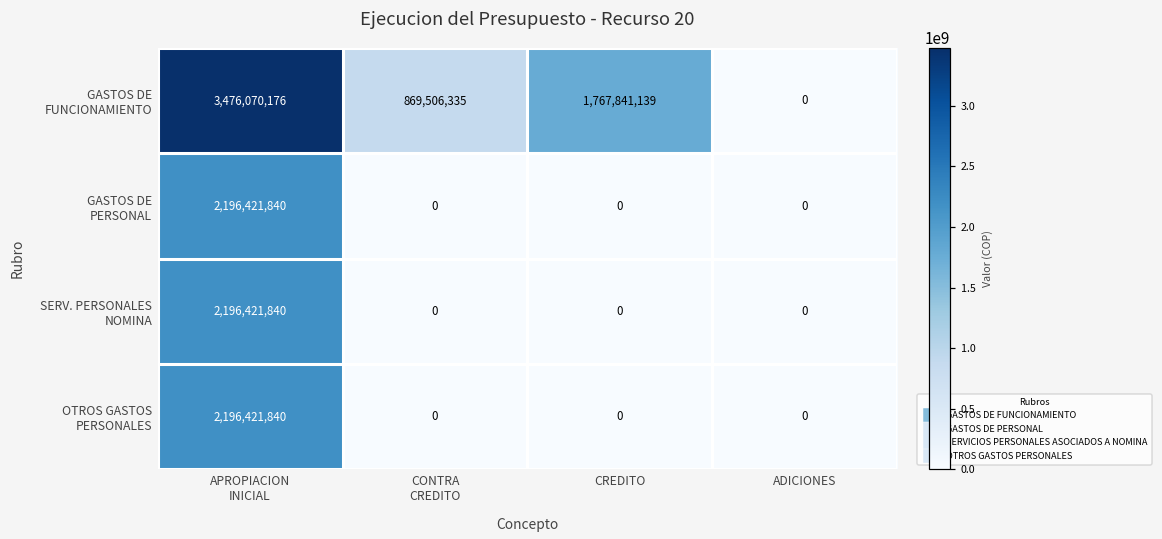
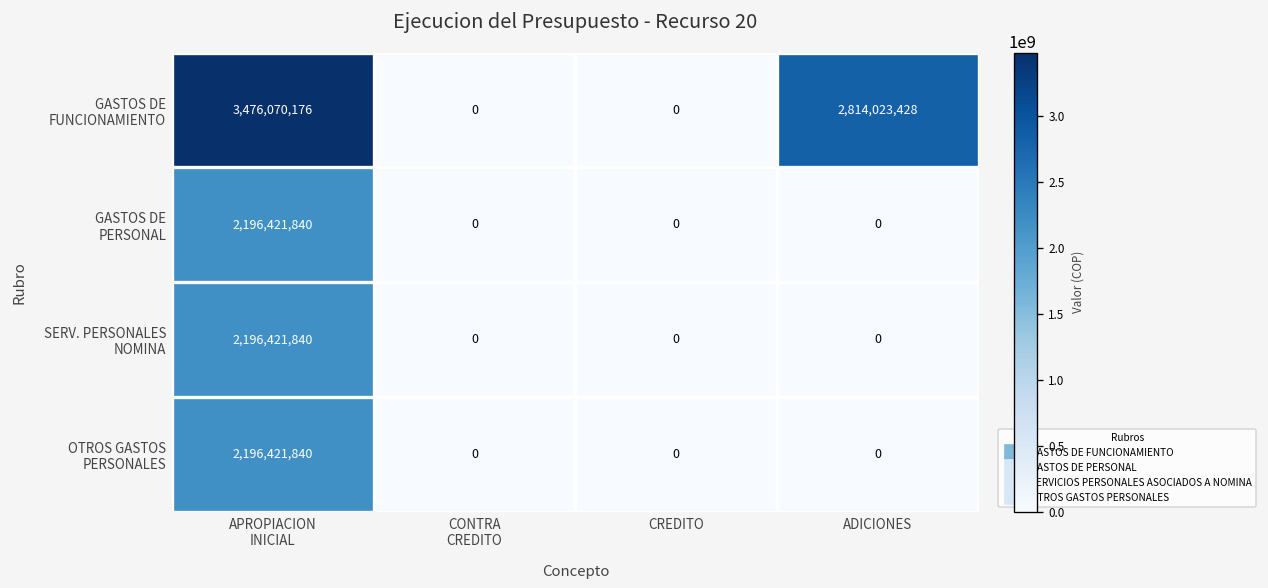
GASTOS DE FUNCIONAMIENTO, CONTRA CREDITO: 869,506,335 -> 0
GASTOS DE FUNCIONAMIENTO, CREDITO: 1,767,841,139 -> 0
GASTOS DE FUNCIONAMIENTO, ADICIONES: 0 -> 2,814,023,428
